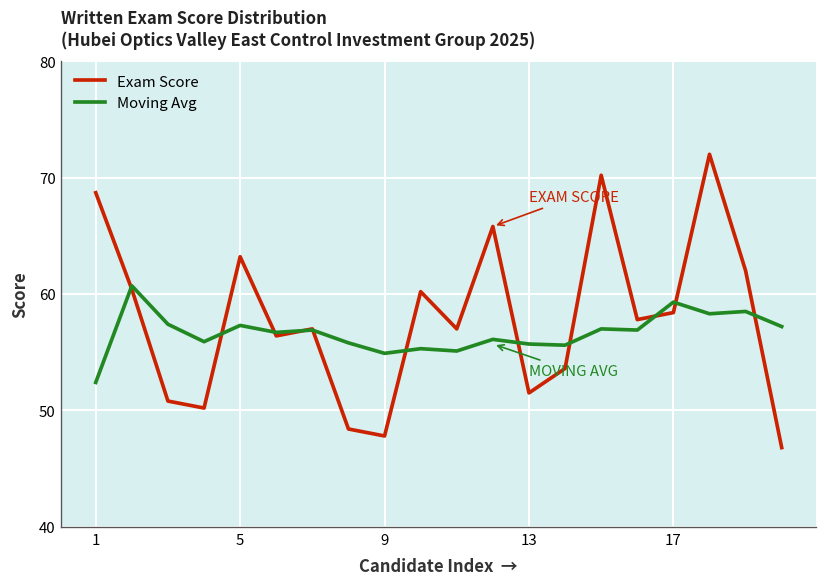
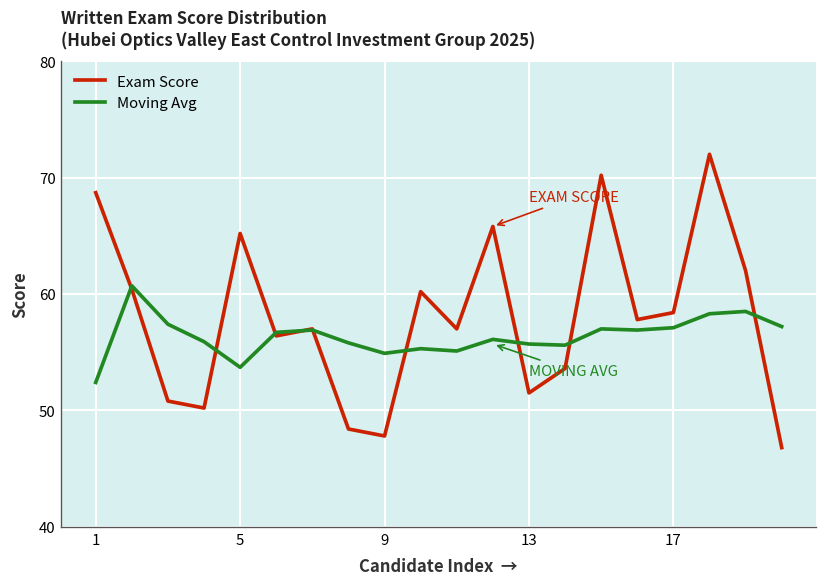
Exam Score, 5: 63 -> 65
Moving Avg, 5: 57 -> 54
Moving Avg, 17: 59 -> 57
